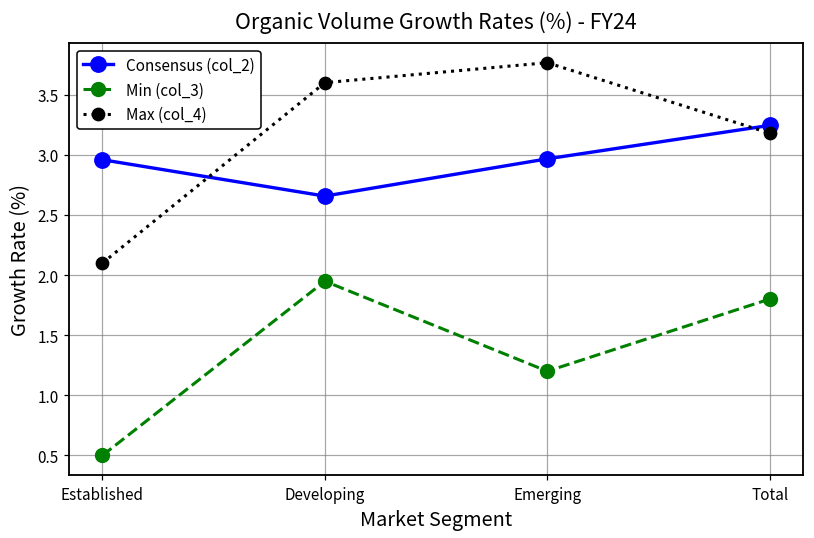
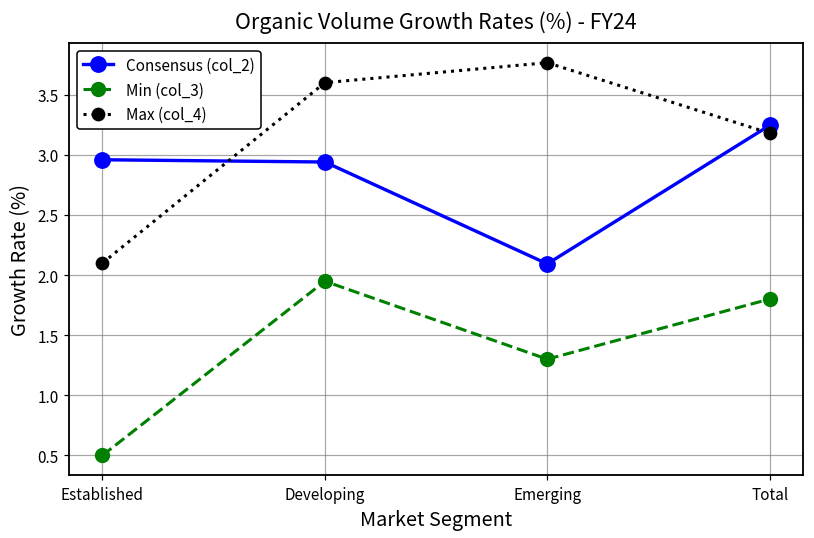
Consensus (col_2), Developing: 2.66 -> 2.94
Consensus (col_2), Emerging: 2.97 -> 2.09
Min (col_3), Emerging: 1.2 -> 1.3
